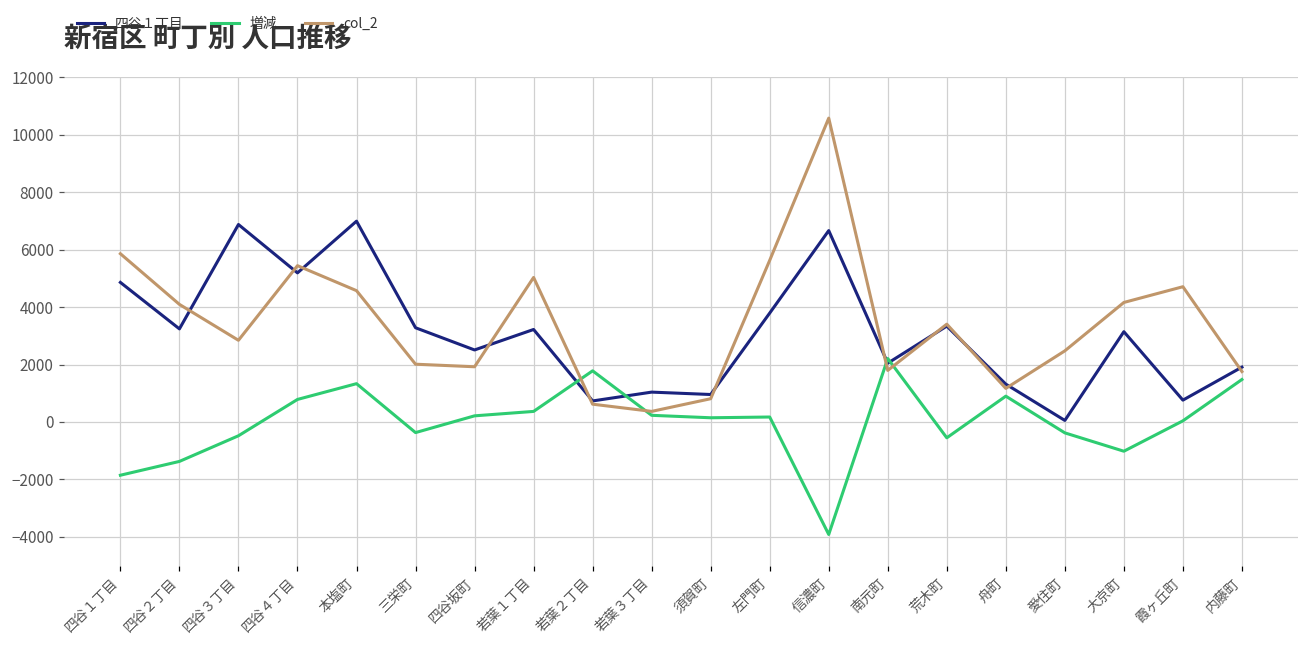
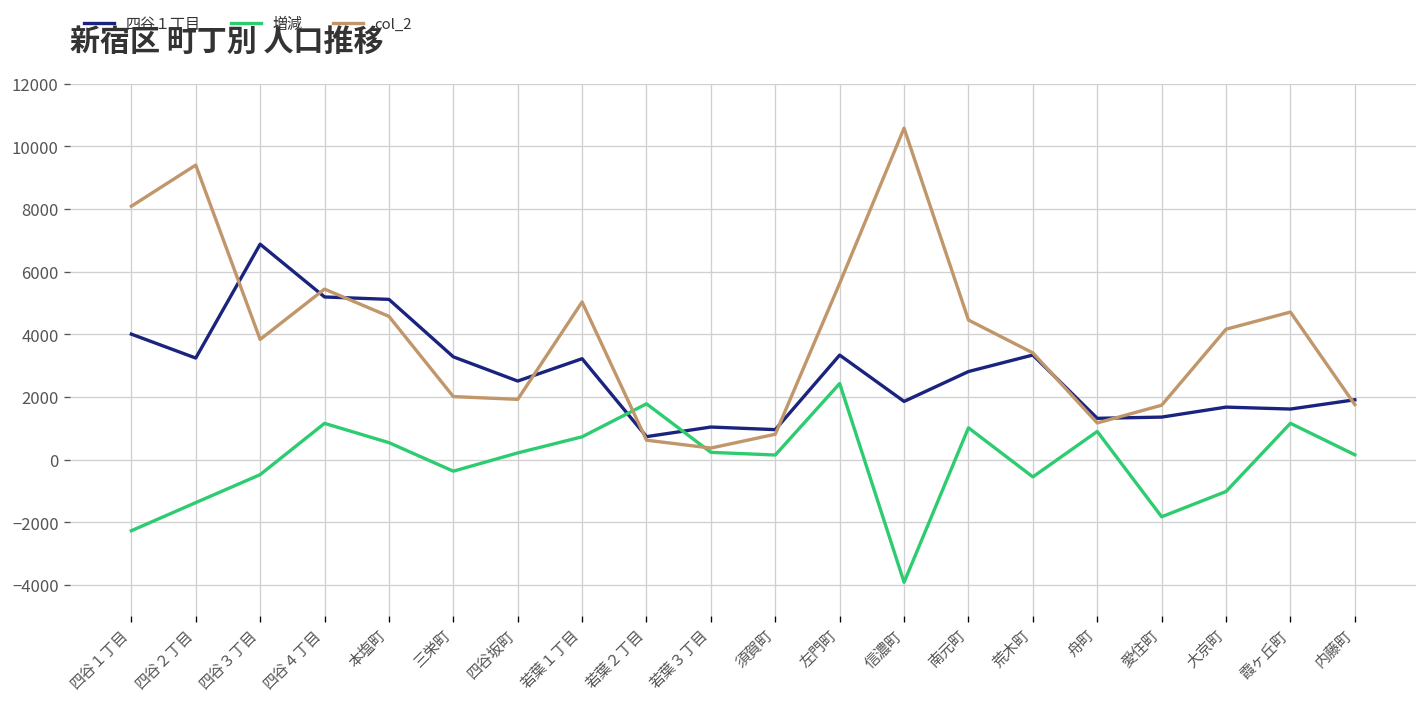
四谷１丁目, 四谷１丁目: 4900 -> 4000
増減, 四谷１丁目: -1900 -> -2300
col_2, 四谷１丁目: 5900 -> 8100
col_2, 四谷２丁目: 4100 -> 9400
col_2, 四谷３丁目: 2800 -> 3800
増減, 四谷４丁目: 800 -> 1200
四谷１丁目, 本塩町: 7000 -> 5100
増減, 本塩町: 1300 -> 500
増減, 若葉１丁目: 400 -> 700
四谷１丁目, 左門町: 3800 -> 3300
増減, 左門町: 200 -> 2400
四谷１丁目, 信濃町: 6700 -> 1900
四谷１丁目, 南元町: 2000 -> 2800
増減, 南元町: 2200 -> 1000
col_2, 南元町: 1800 -> 4500
四谷１丁目, 愛住町: 100 -> 1400
増減, 愛住町: -400 -> -1800
col_2, 愛住町: 2500 -> 1700
四谷１丁目, 大京町: 3100 -> 1700
四谷１丁目, 霞ヶ丘町: 800 -> 1600
増減, 霞ヶ丘町: 0 -> 1200
増減, 内藤町: 1500 -> 200
